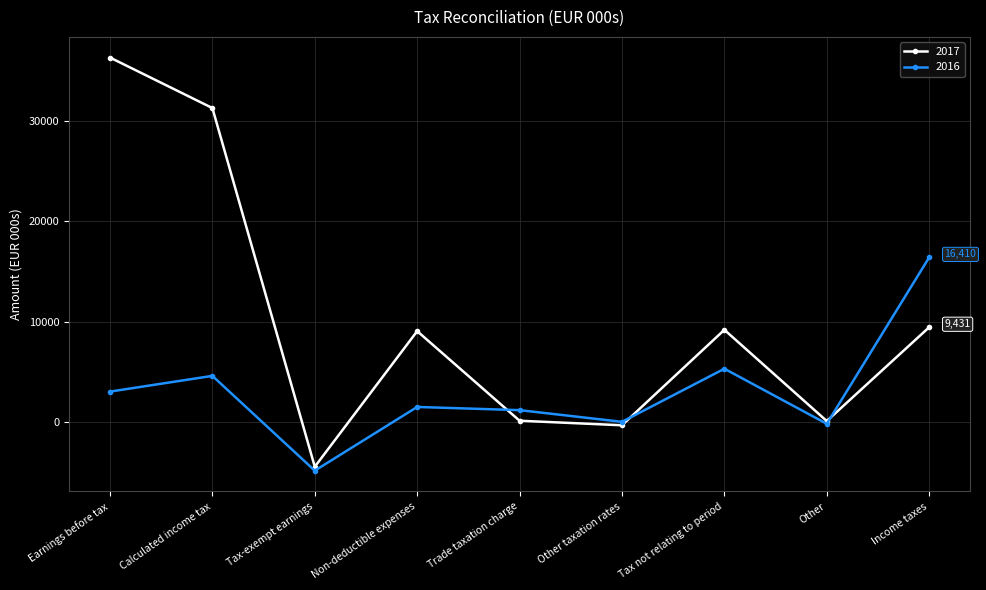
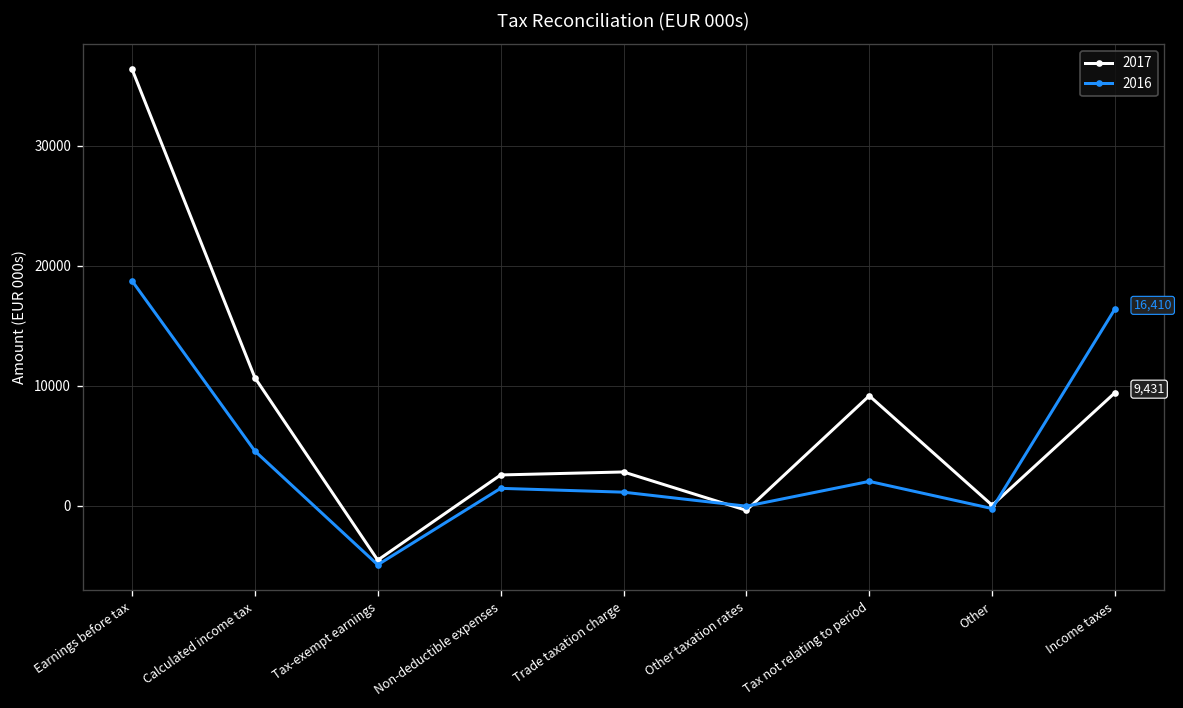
2016, Earnings before tax: 3000 -> 18700
2017, Calculated income tax: 31300 -> 10700
2017, Non-deductible expenses: 9000 -> 2600
2017, Trade taxation charge: 100 -> 2800
2016, Tax not relating to period: 5300 -> 2000
